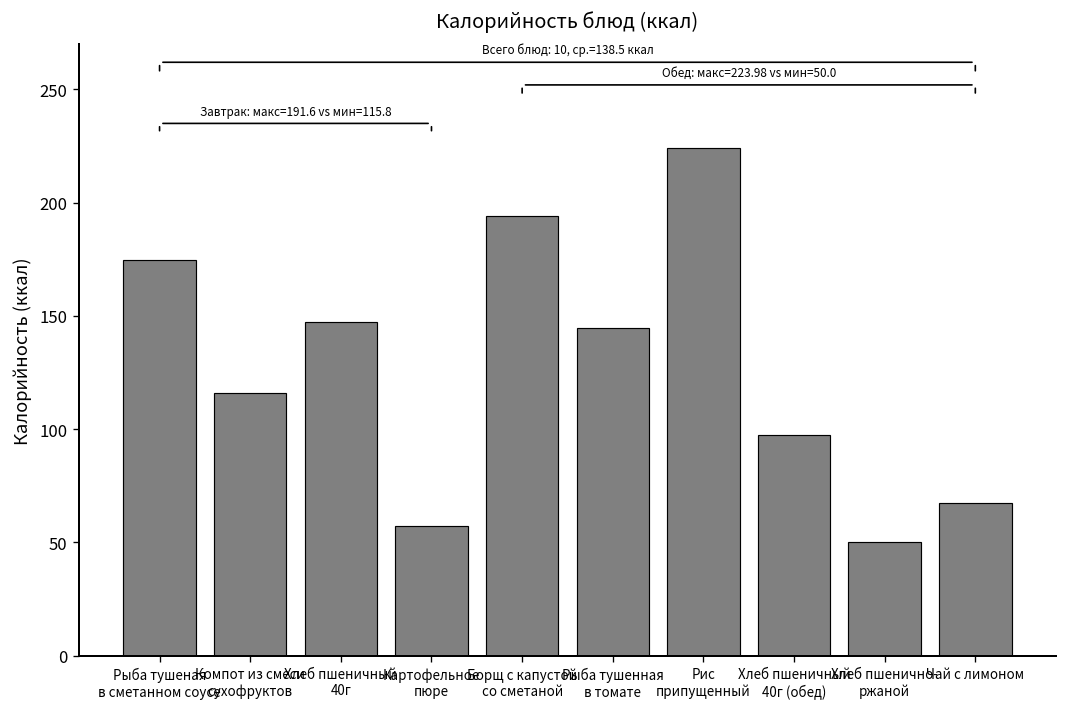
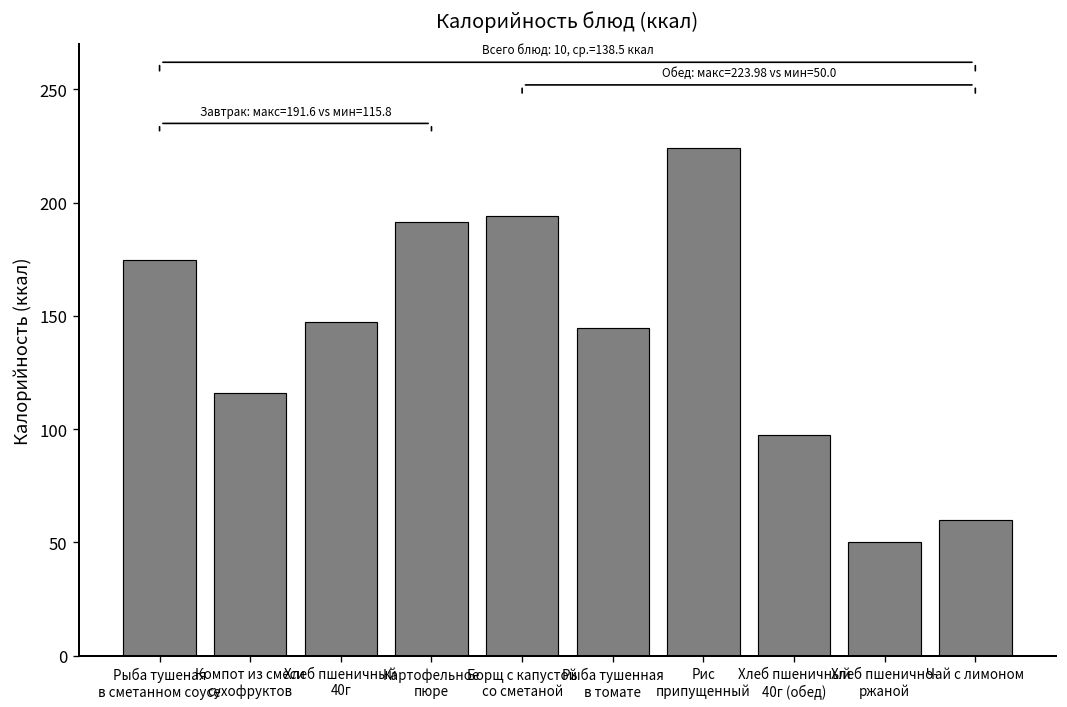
Картофельное пюре: 57 -> 192
Чай с лимоном: 67 -> 60
